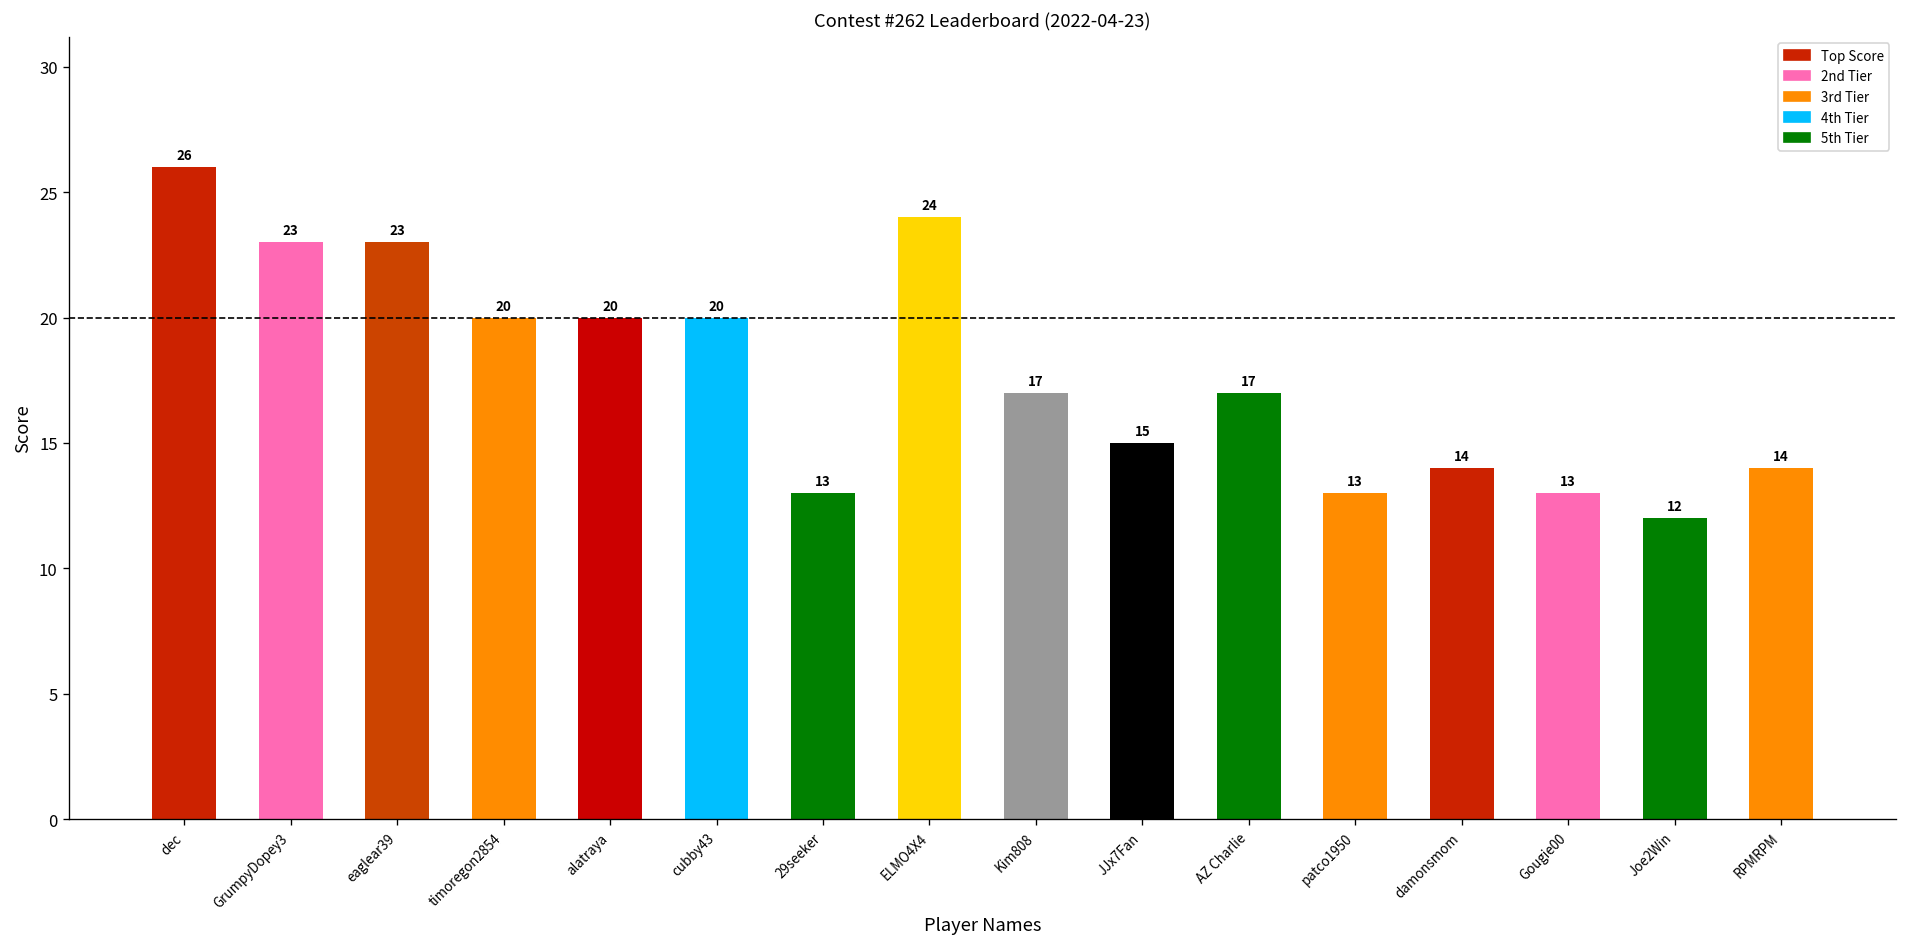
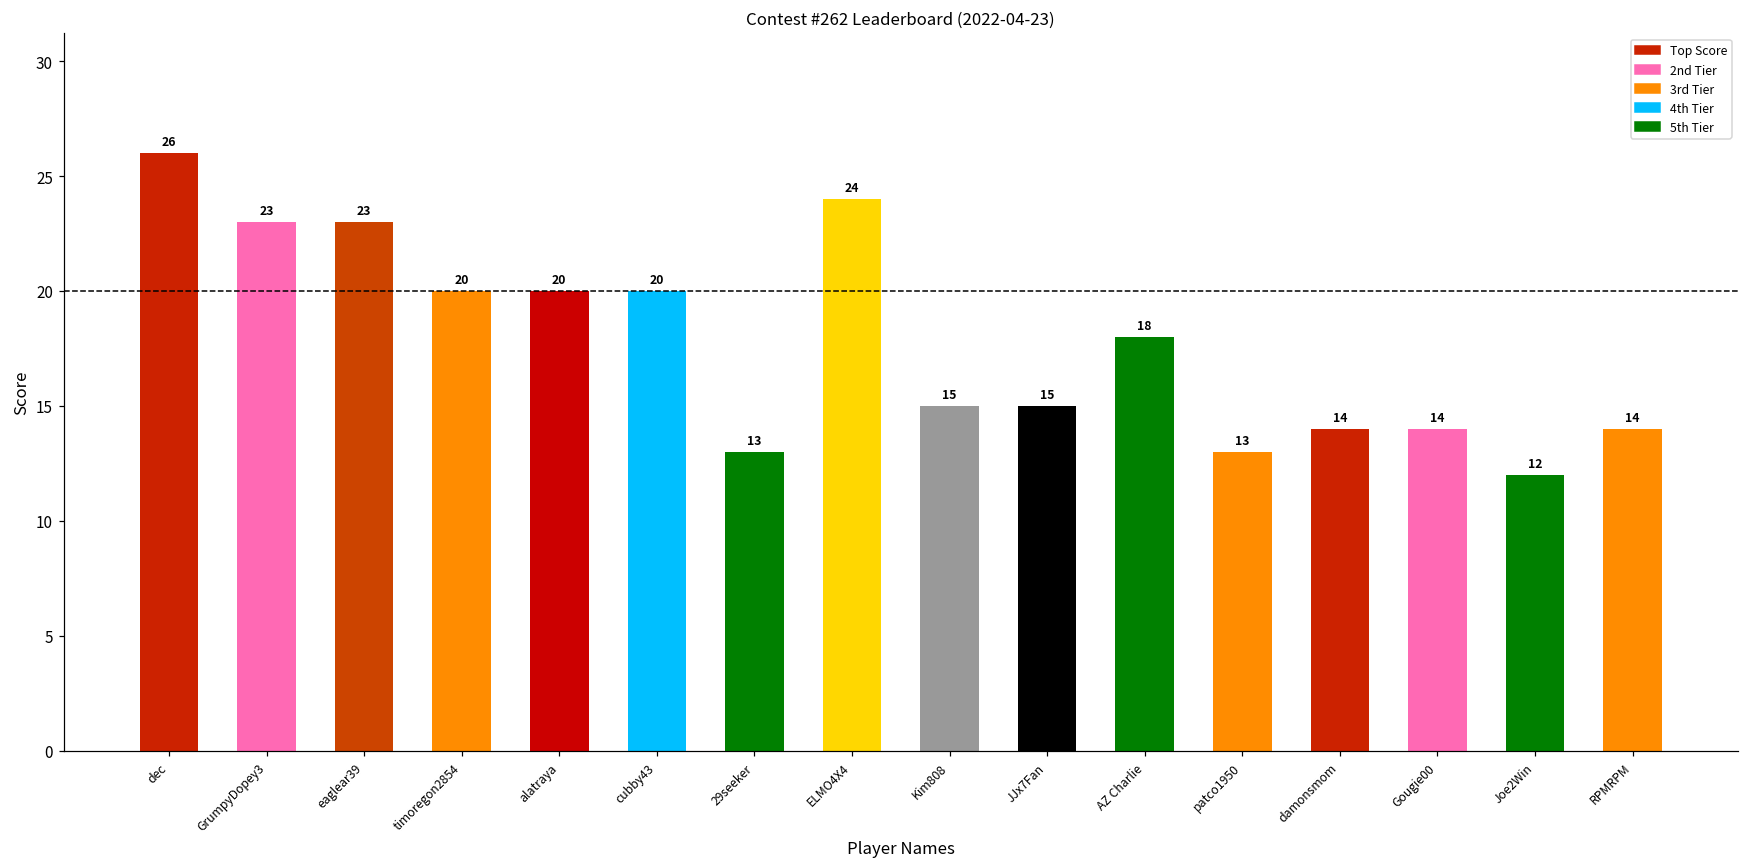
Kim808: 17 -> 15
AZ Charlie: 17 -> 18
Gougie00: 13 -> 14
